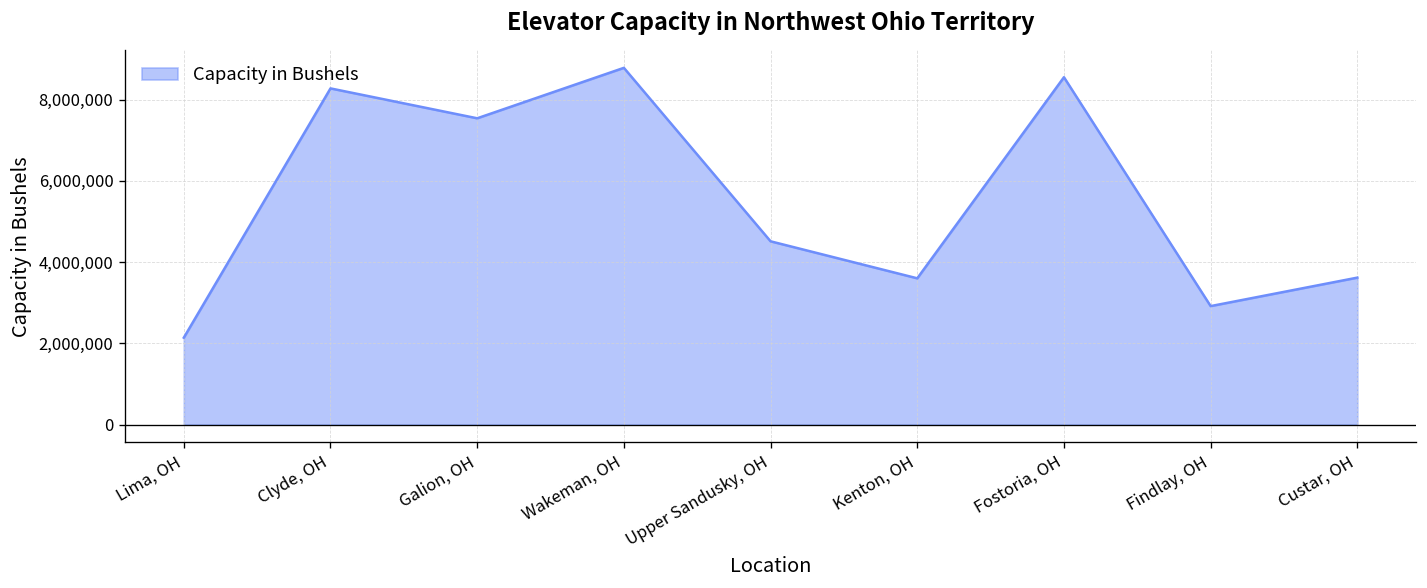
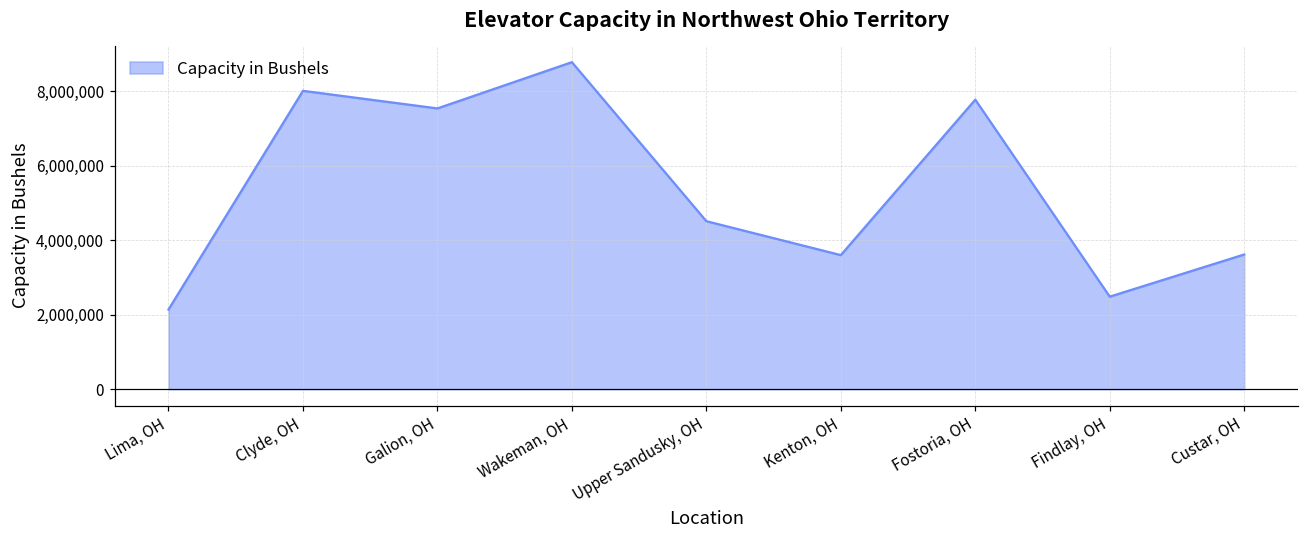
Clyde, OH: 8,300,000 -> 8,000,000
Fostoria, OH: 8,600,000 -> 7,800,000
Findlay, OH: 2,900,000 -> 2,500,000
